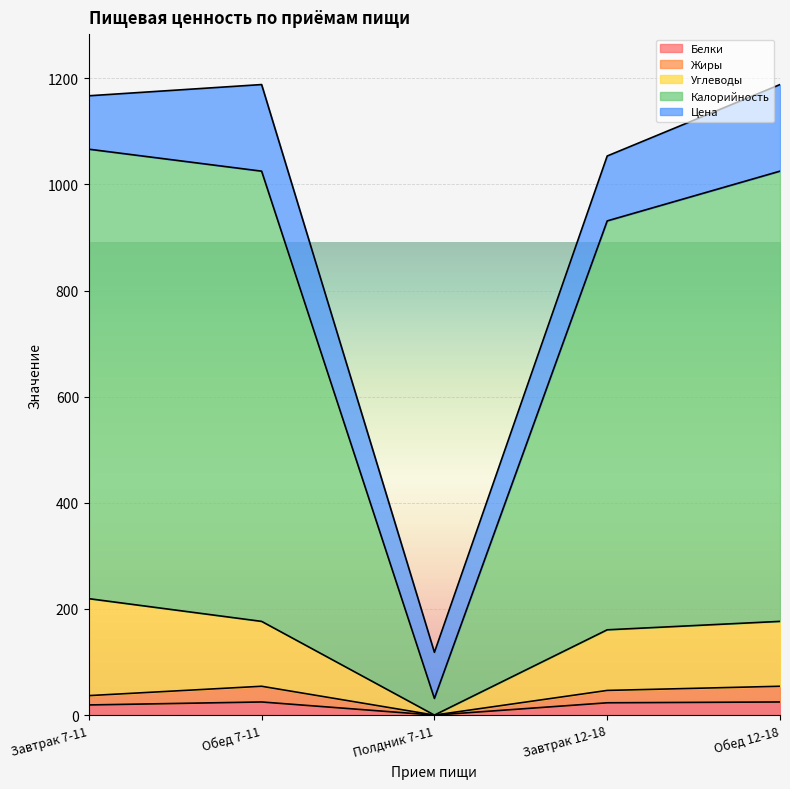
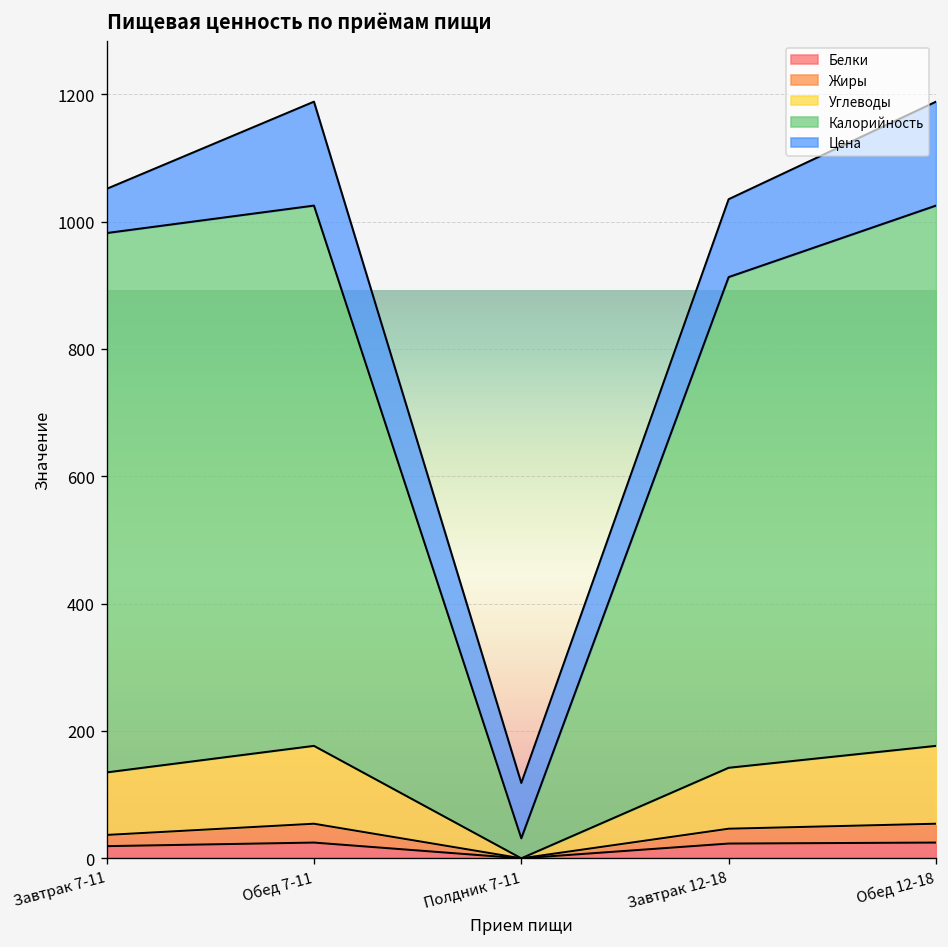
Углеводы, Завтрак 7-11: 180 -> 100
Цена, Завтрак 7-11: 100 -> 70
Углеводы, Завтрак 12-18: 110 -> 100
